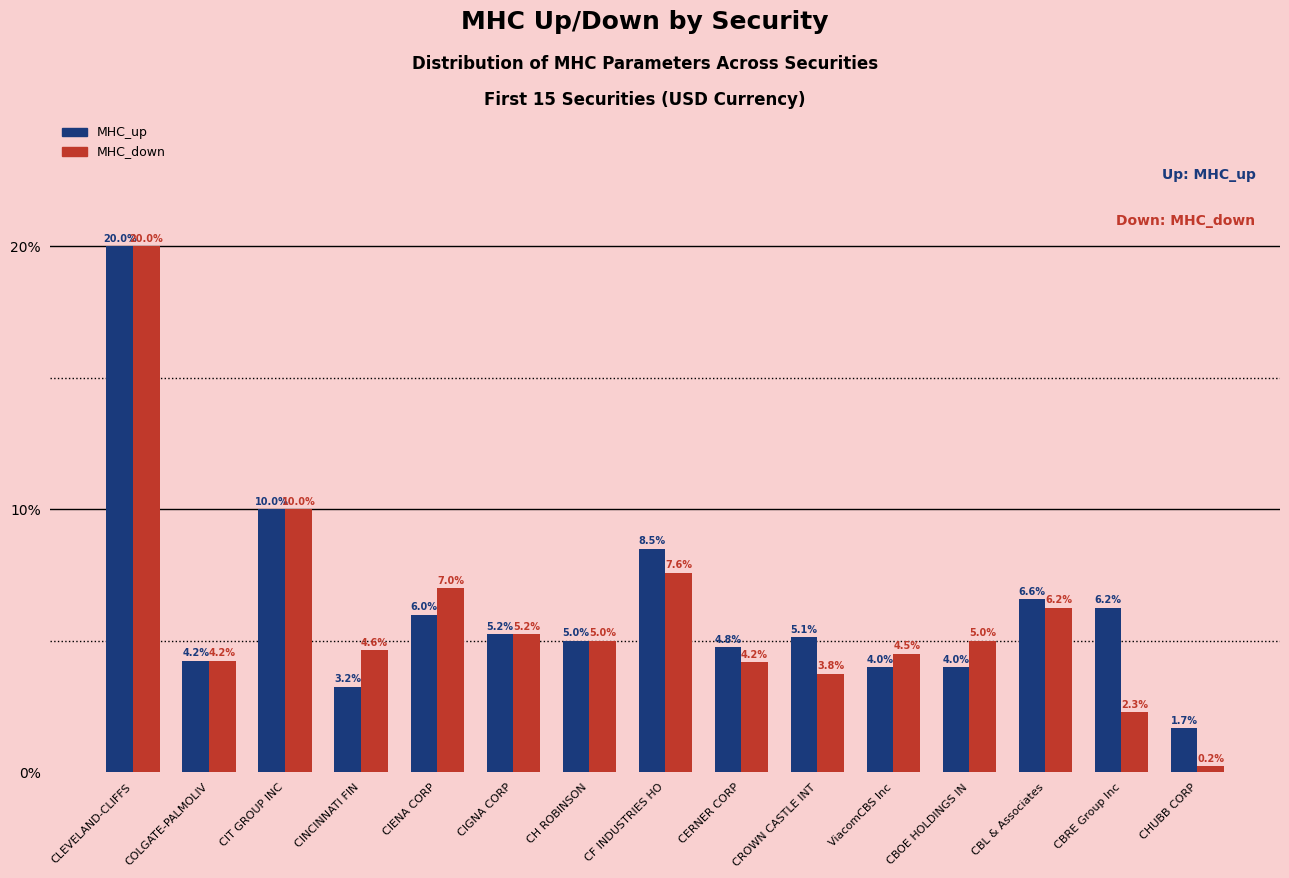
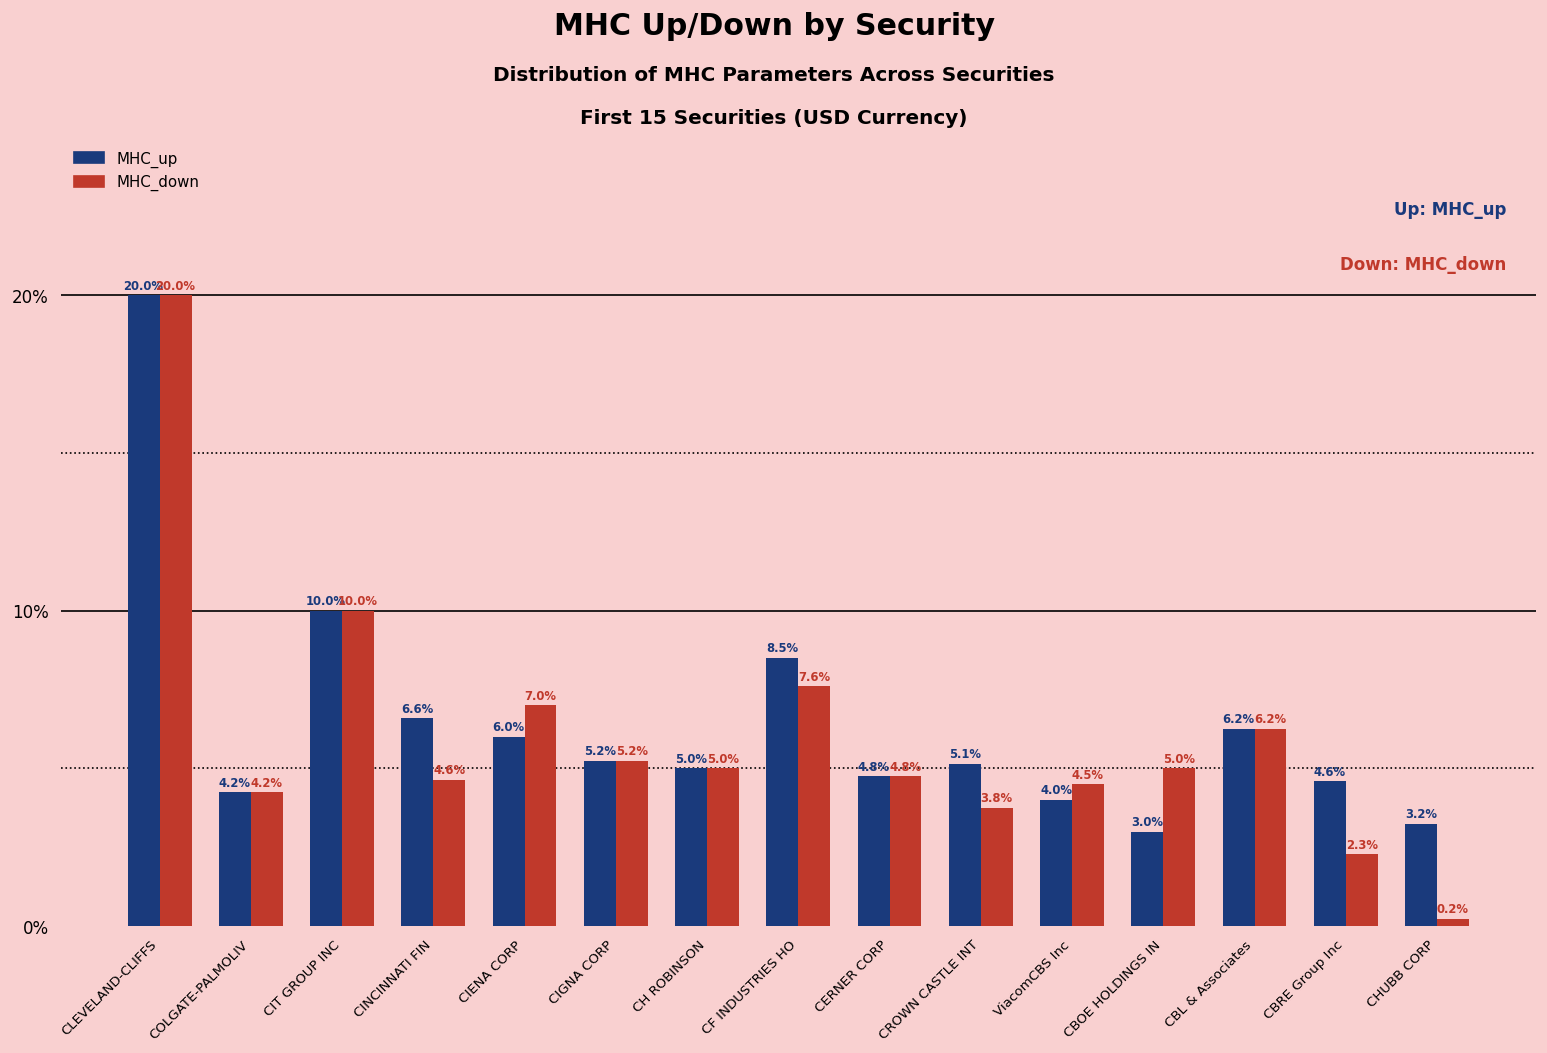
MHC_up, CINCINNATI FIN: 3.2% -> 6.6%
MHC_down, CERNER CORP: 4.2% -> 4.8%
MHC_up, CBOE HOLDINGS IN: 4.0% -> 3.0%
MHC_up, CBL & Associates: 6.6% -> 6.2%
MHC_up, CBRE Group Inc: 6.2% -> 4.6%
MHC_up, CHUBB CORP: 1.7% -> 3.2%
